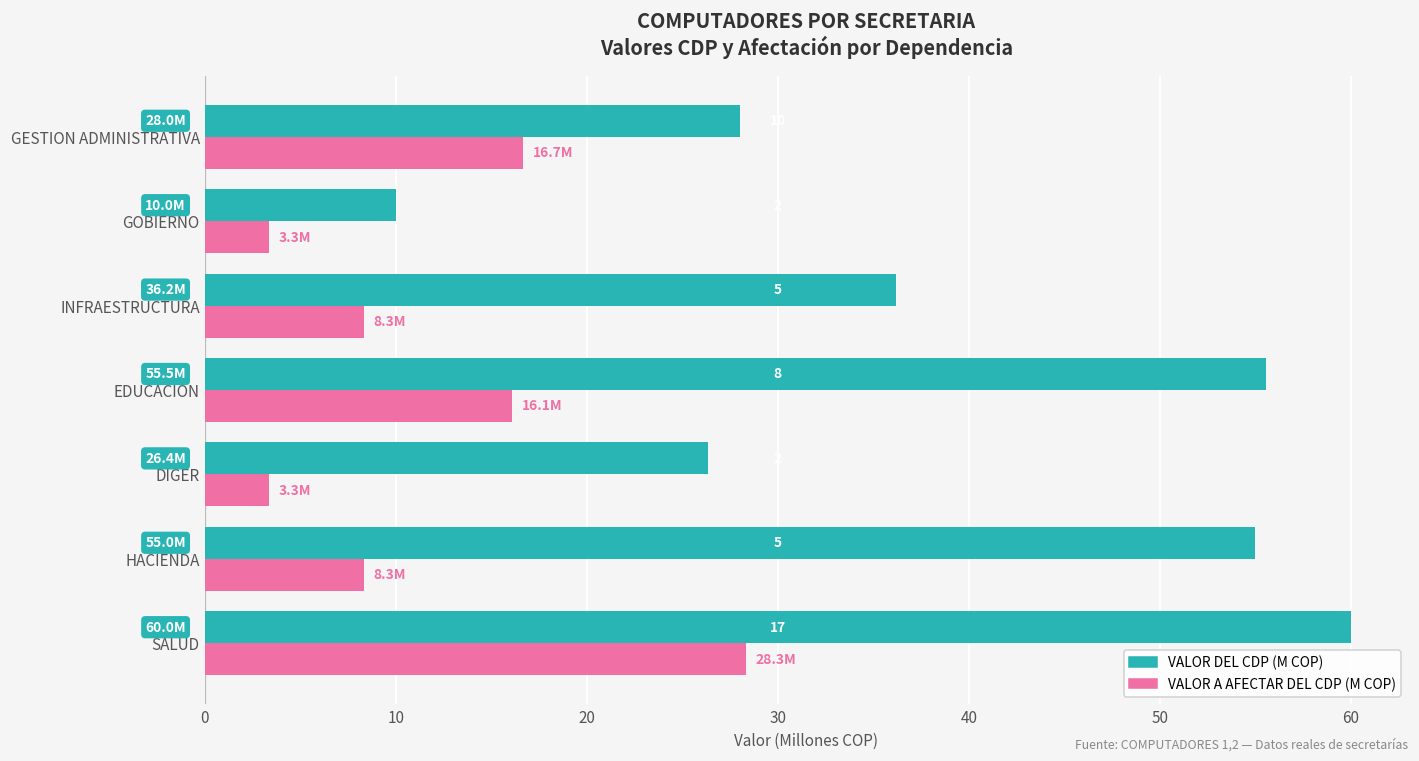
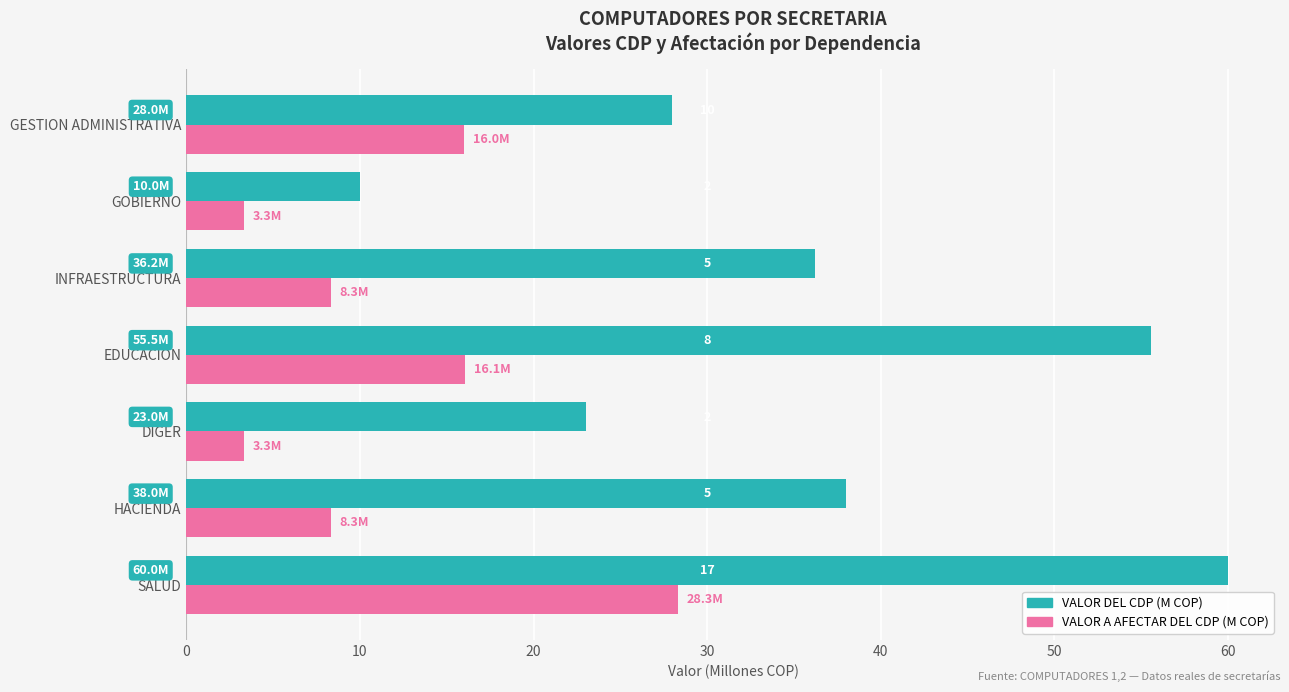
VALOR A AFECTAR DEL CDP (M COP), GESTION ADMINISTRATIVA: 16.7M -> 16.0M
VALOR DEL CDP (M COP), DIGER: 26.4M -> 23.0M
VALOR DEL CDP (M COP), HACIENDA: 55.0M -> 38.0M
